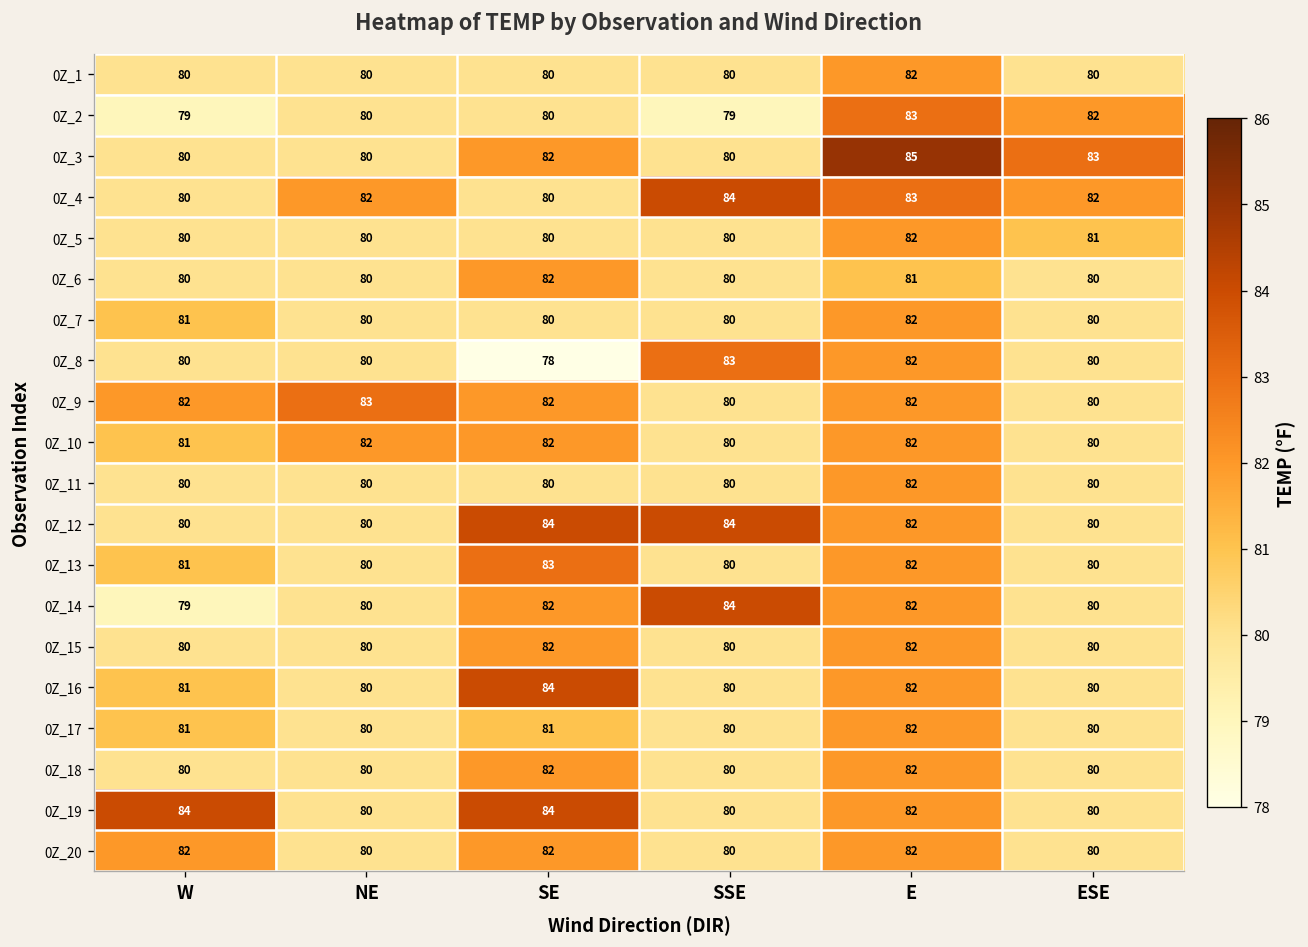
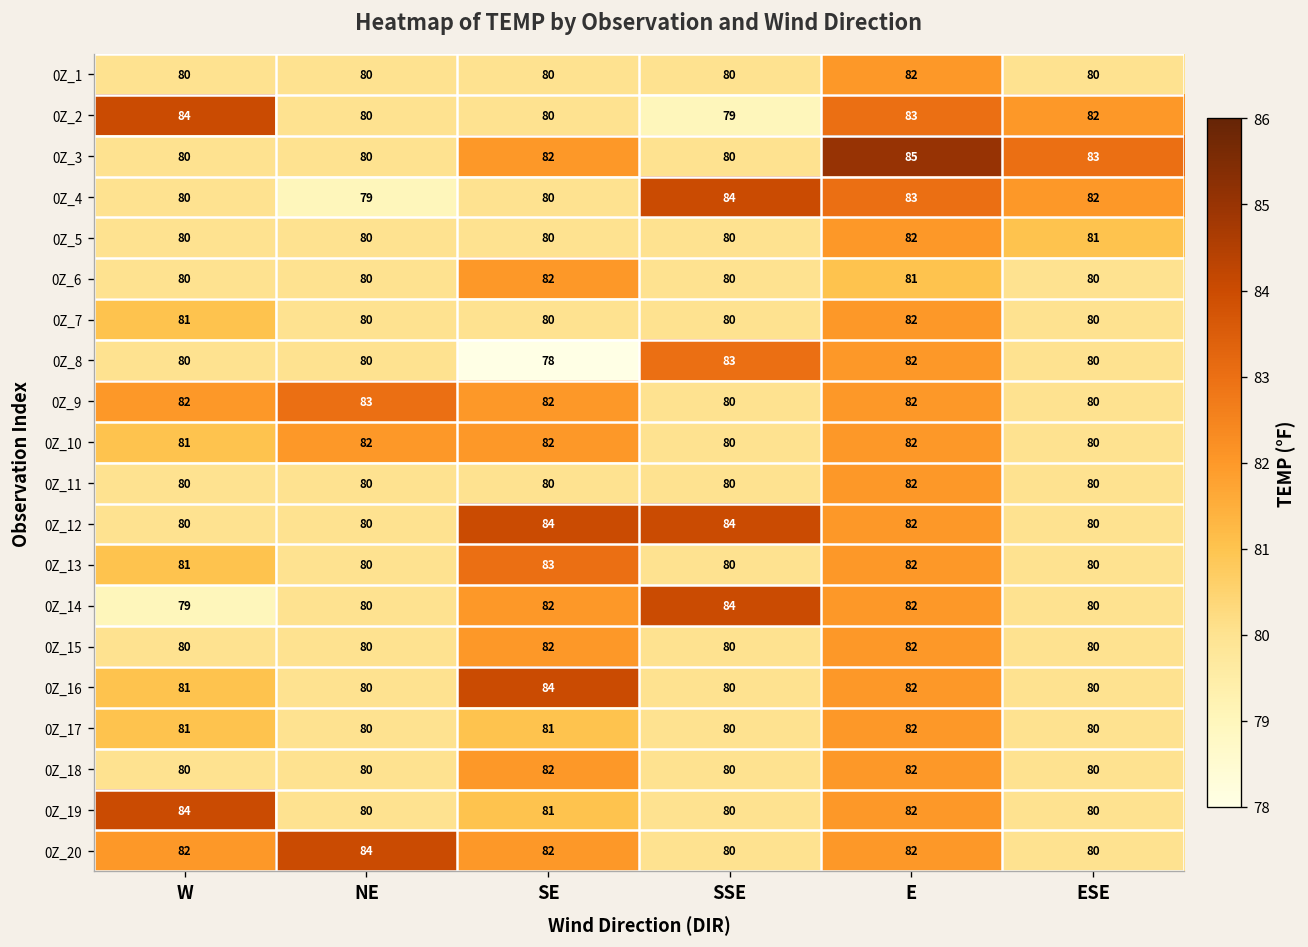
0Z_2, W: 79 -> 84
0Z_4, NE: 82 -> 79
0Z_19, SE: 84 -> 81
0Z_20, NE: 80 -> 84
